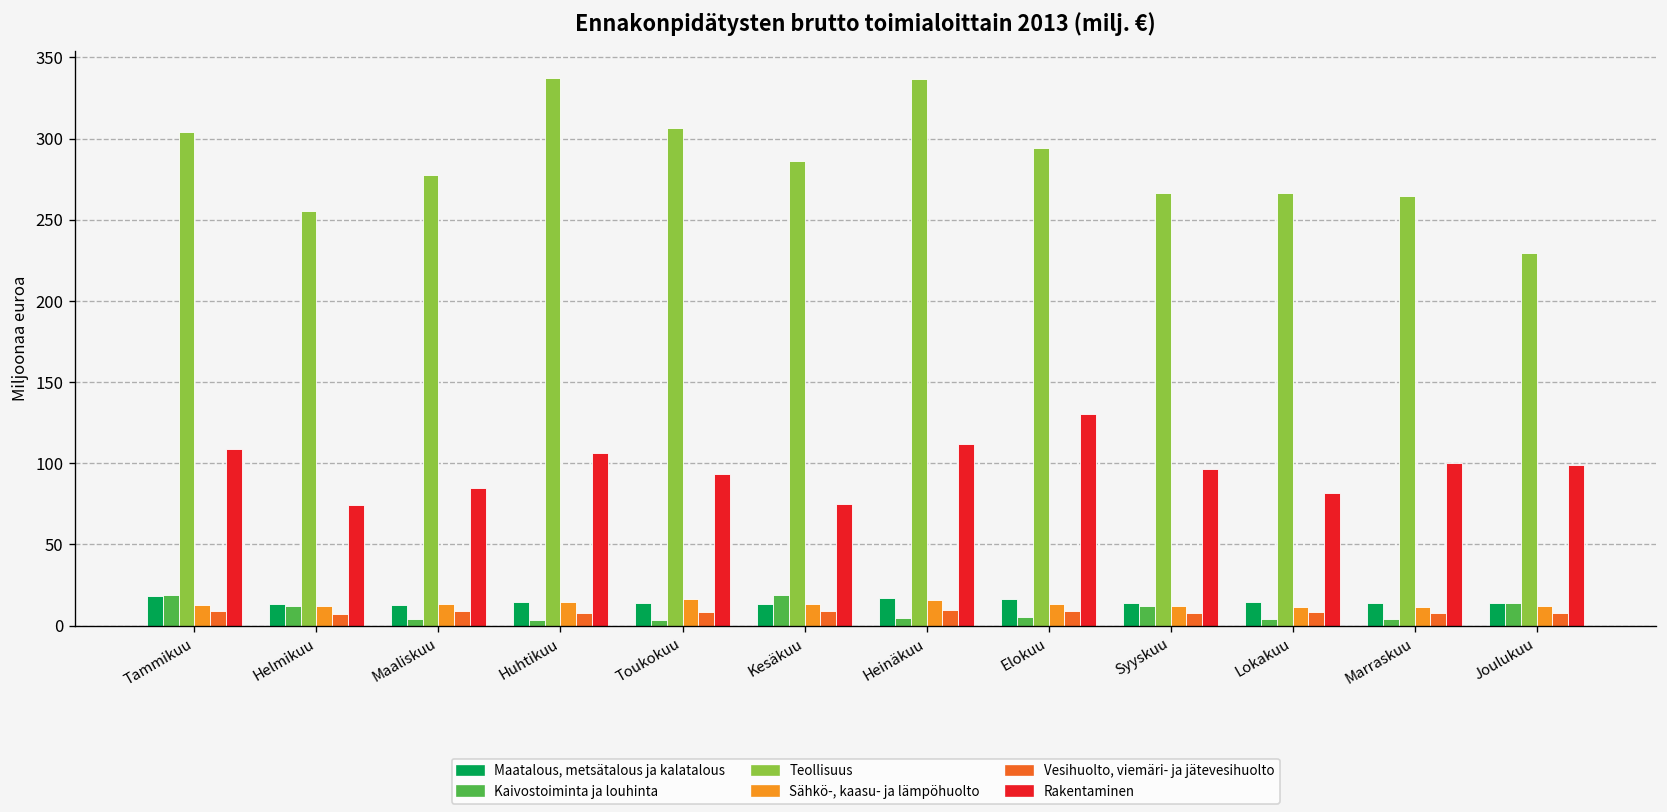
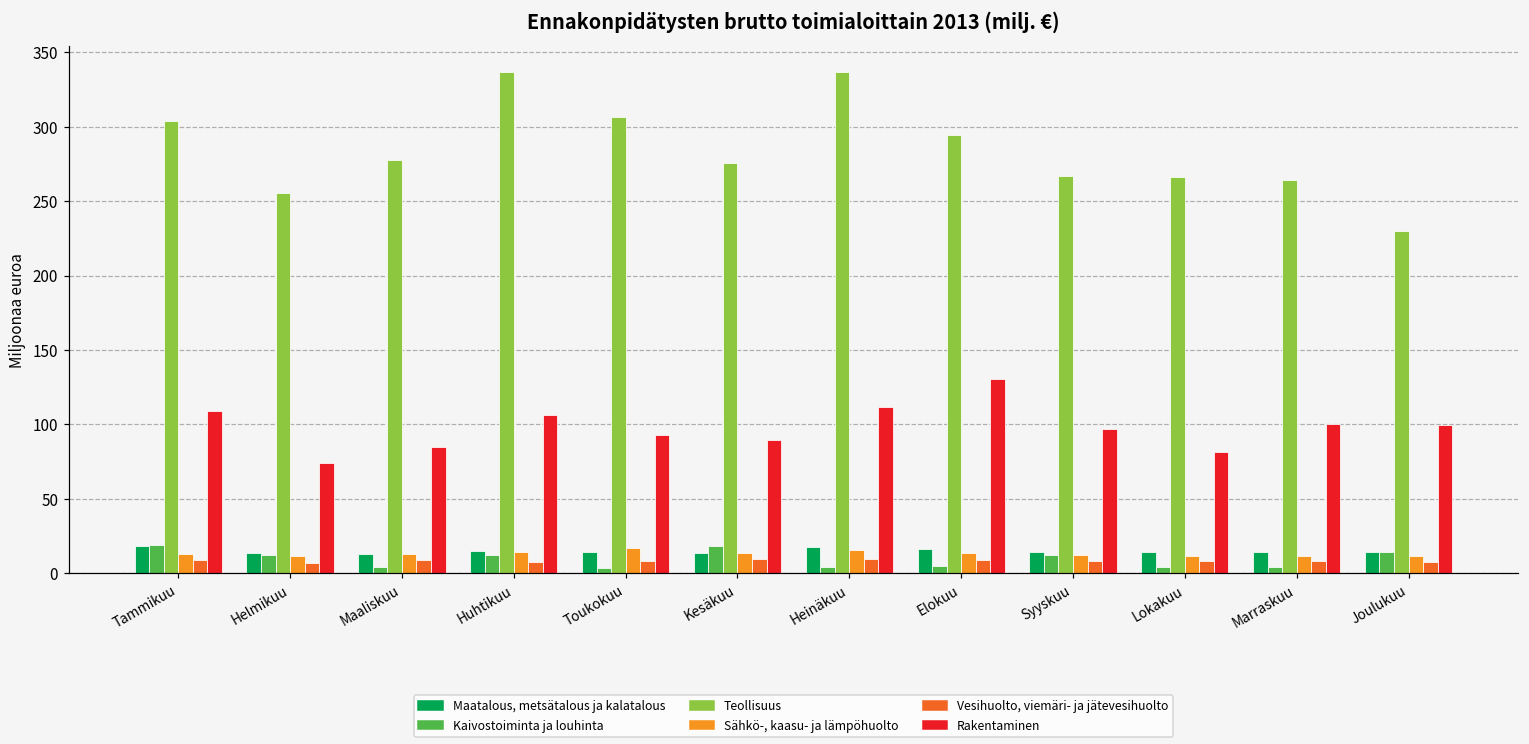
Kaivostoiminta ja louhinta, Huhtikuu: 3 -> 12
Teollisuus, Kesäkuu: 286 -> 276
Rakentaminen, Kesäkuu: 75 -> 89
